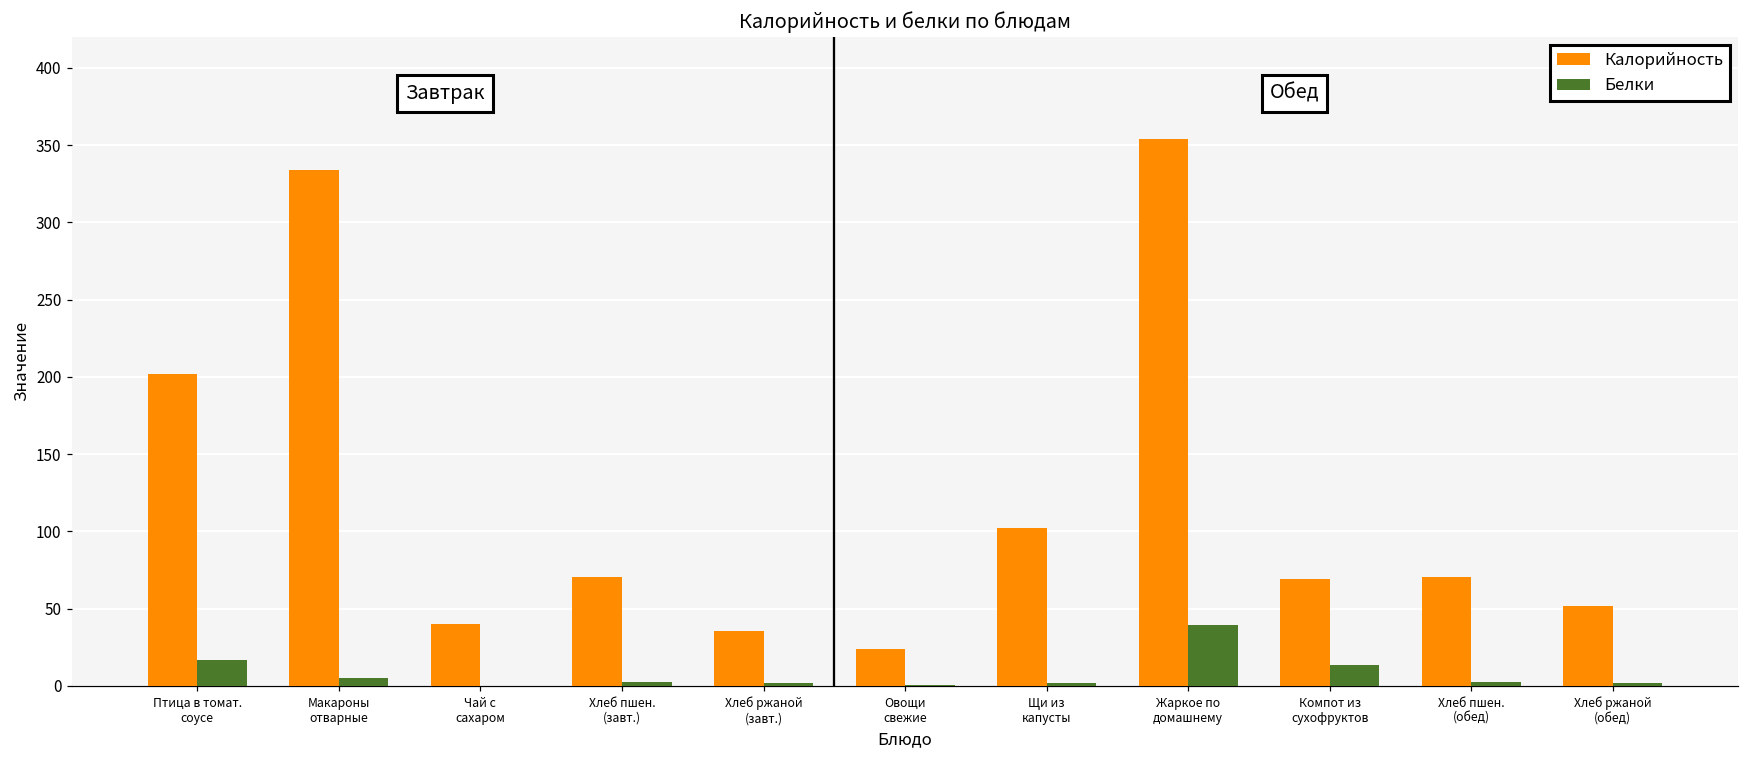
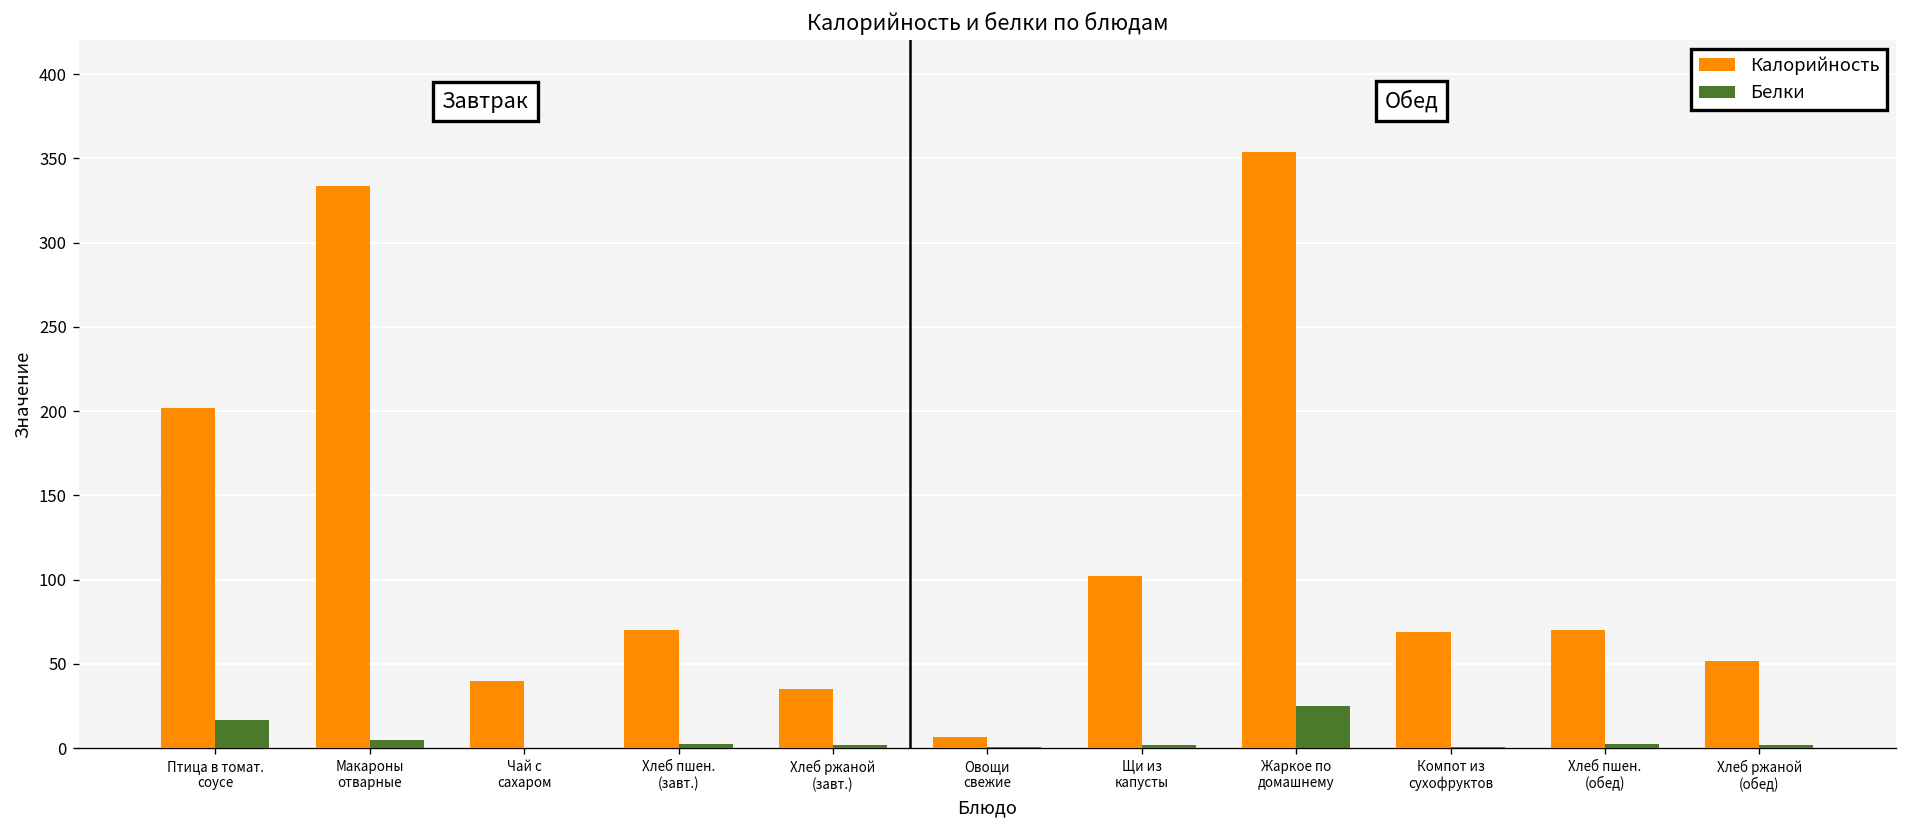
Калорийность, Овощи свежие: 24 -> 7
Белки, Жаркое по домашнему: 40 -> 25
Белки, Компот из сухофруктов: 13 -> 0
